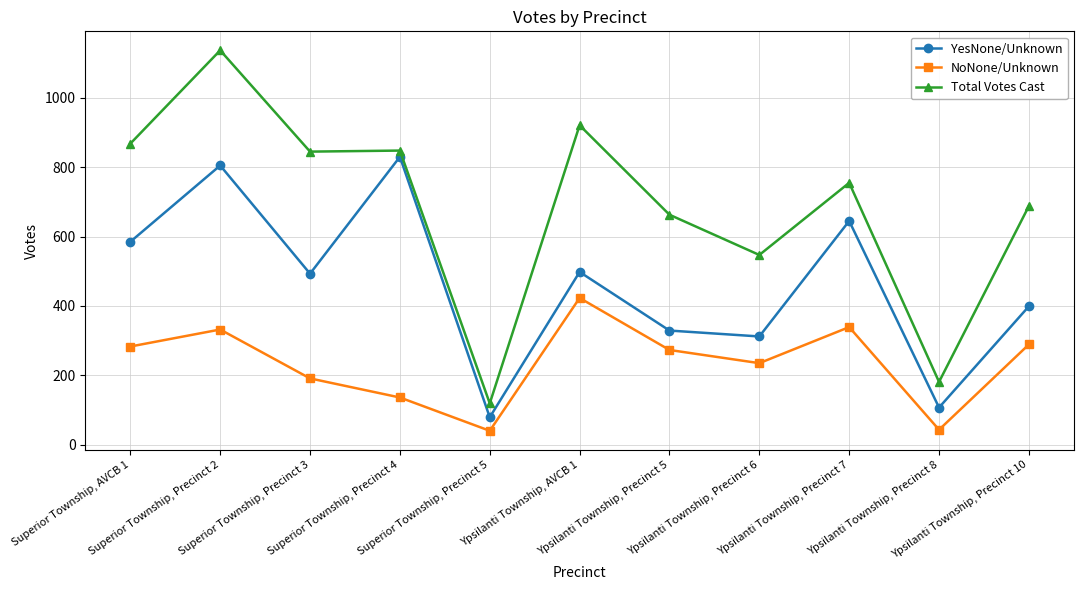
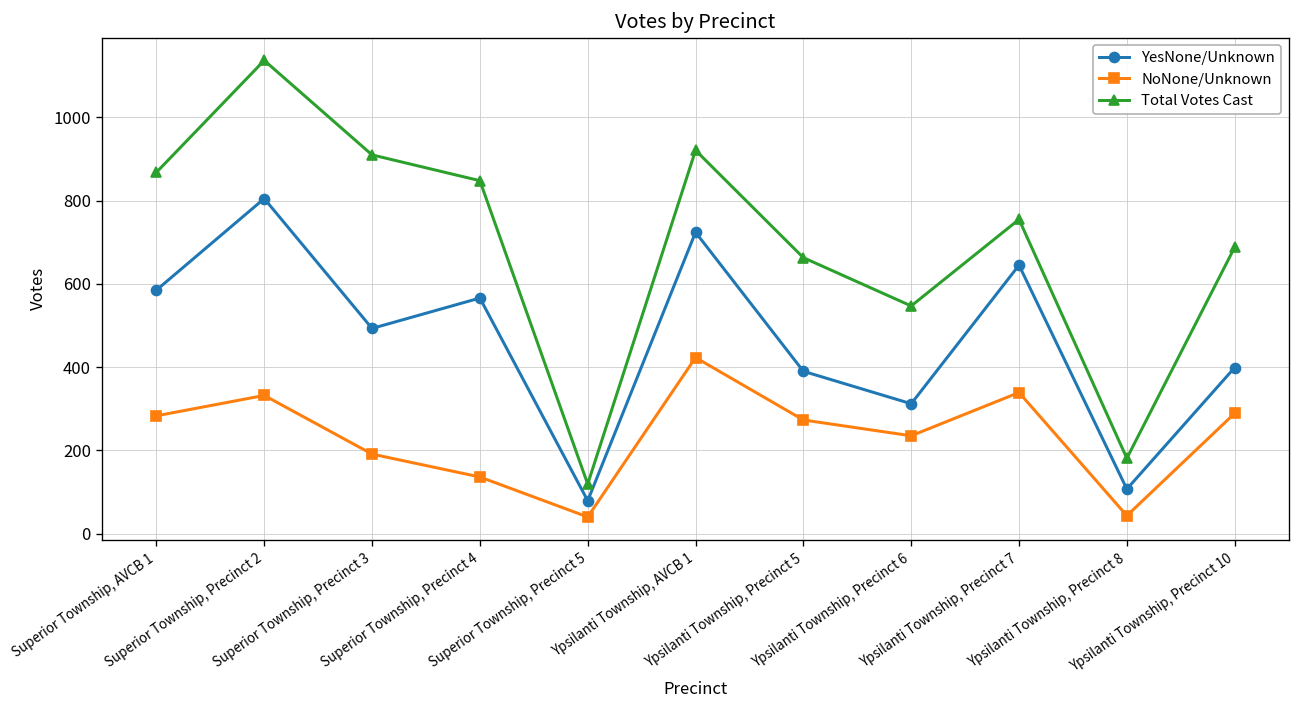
Total Votes Cast, Superior Township, Precinct 3: 850 -> 910
YesNone/Unknown, Superior Township, Precinct 4: 830 -> 570
YesNone/Unknown, Ypsilanti Township, AVCB 1: 500 -> 720
YesNone/Unknown, Ypsilanti Township, Precinct 5: 330 -> 390
